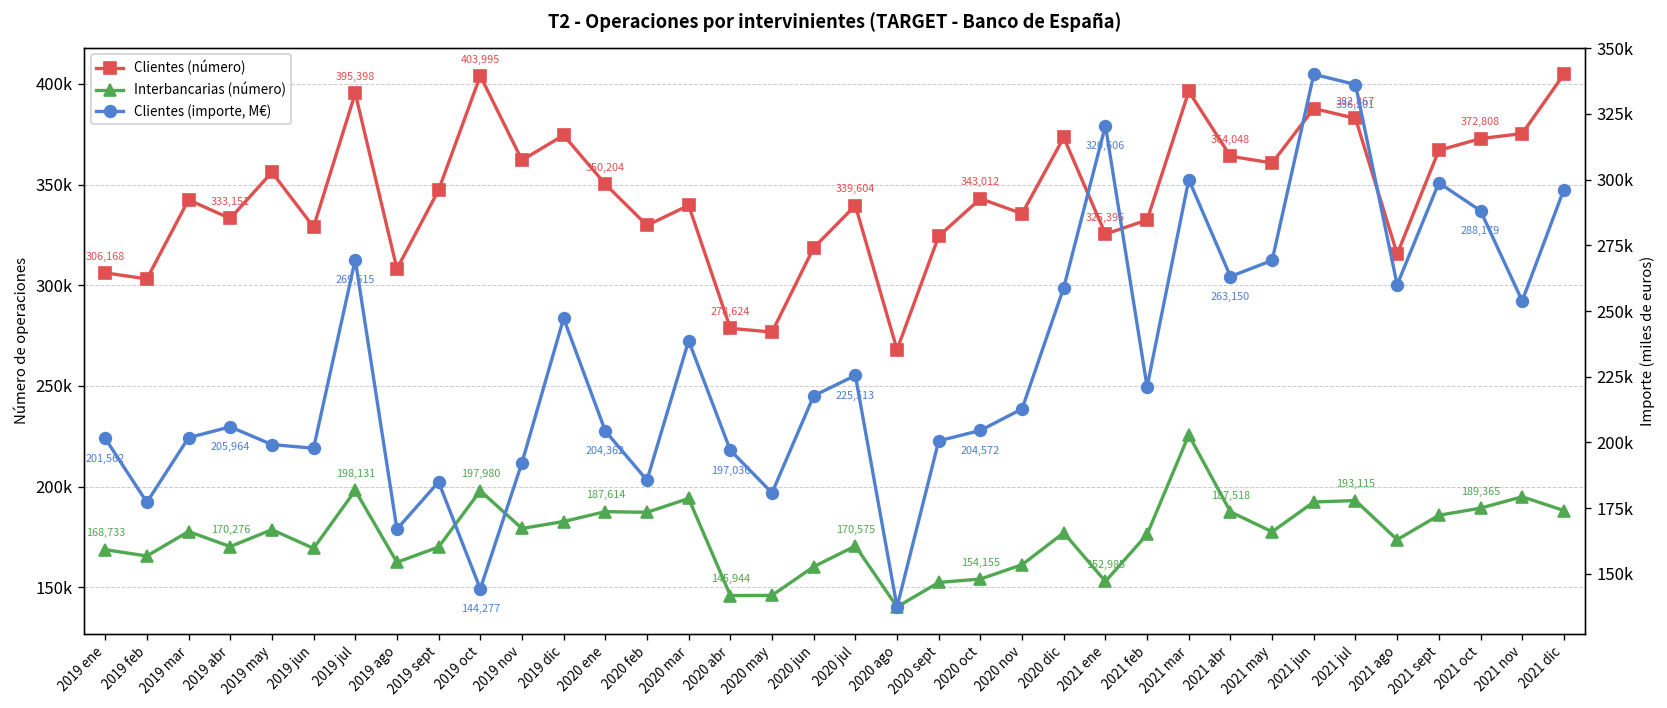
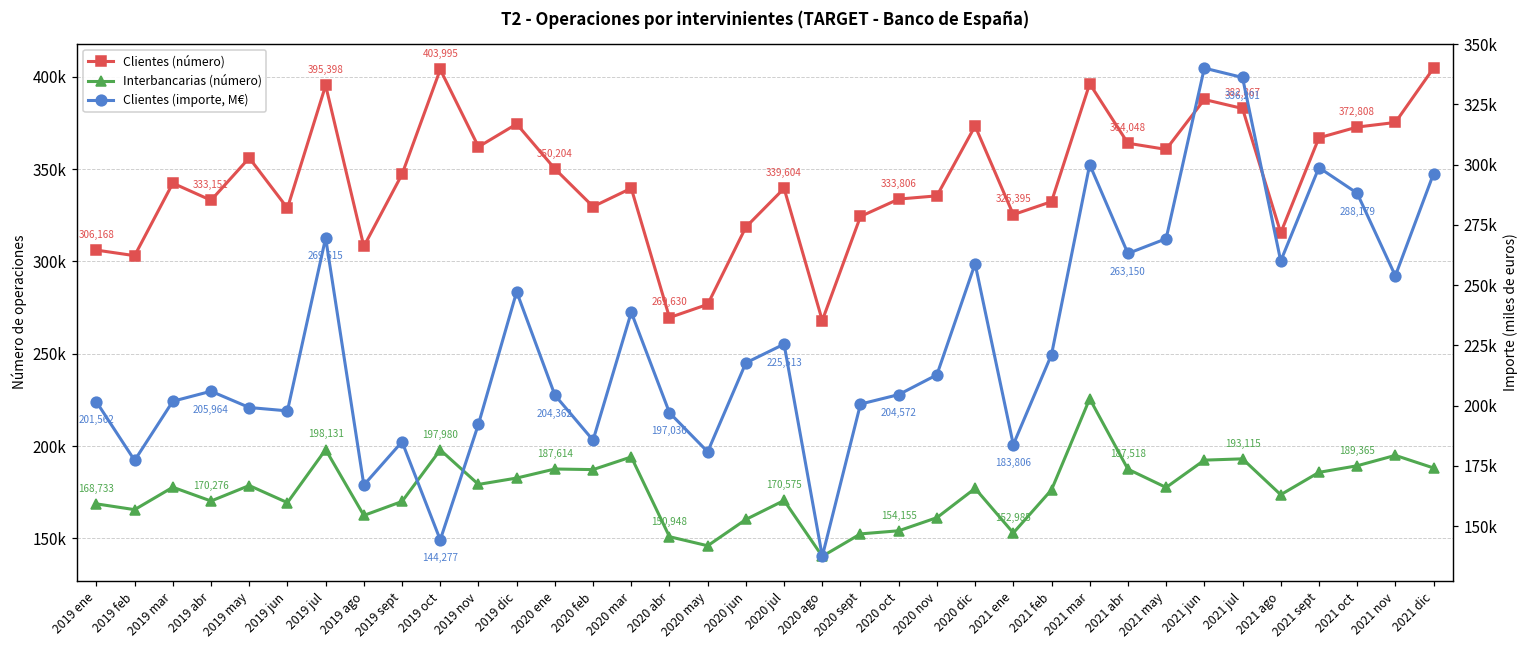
Clientes (número), 2020 abr: 278,624 -> 269,630
Interbancarias (número), 2020 abr: 145,944 -> 150,948
Clientes (número), 2020 oct: 343,012 -> 333,806
Clientes (importe, M€), 2021 ene: 320,606 -> 183,806
